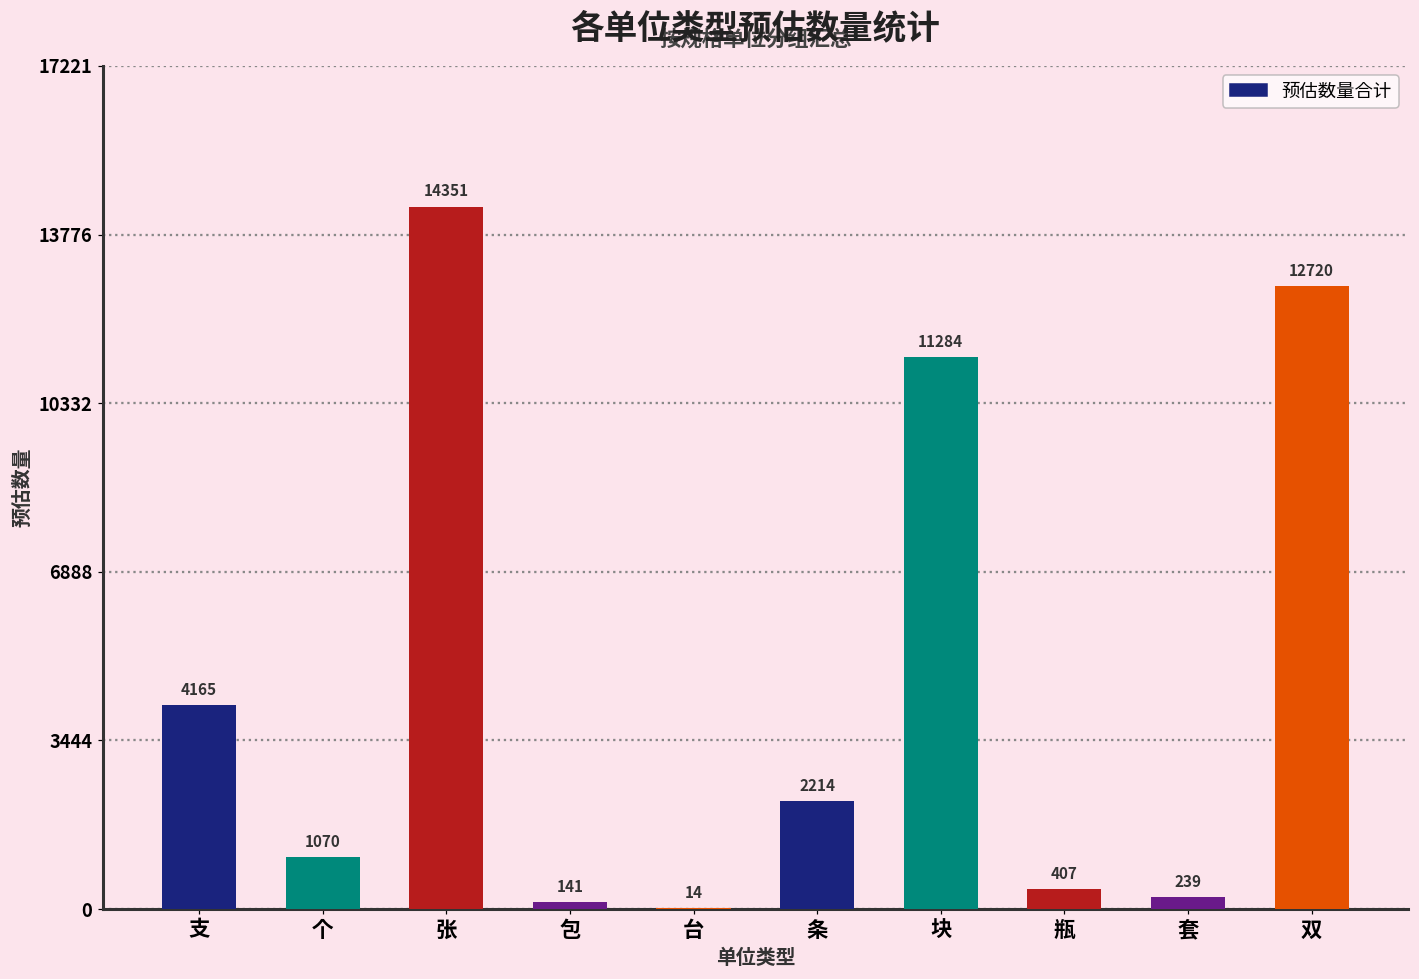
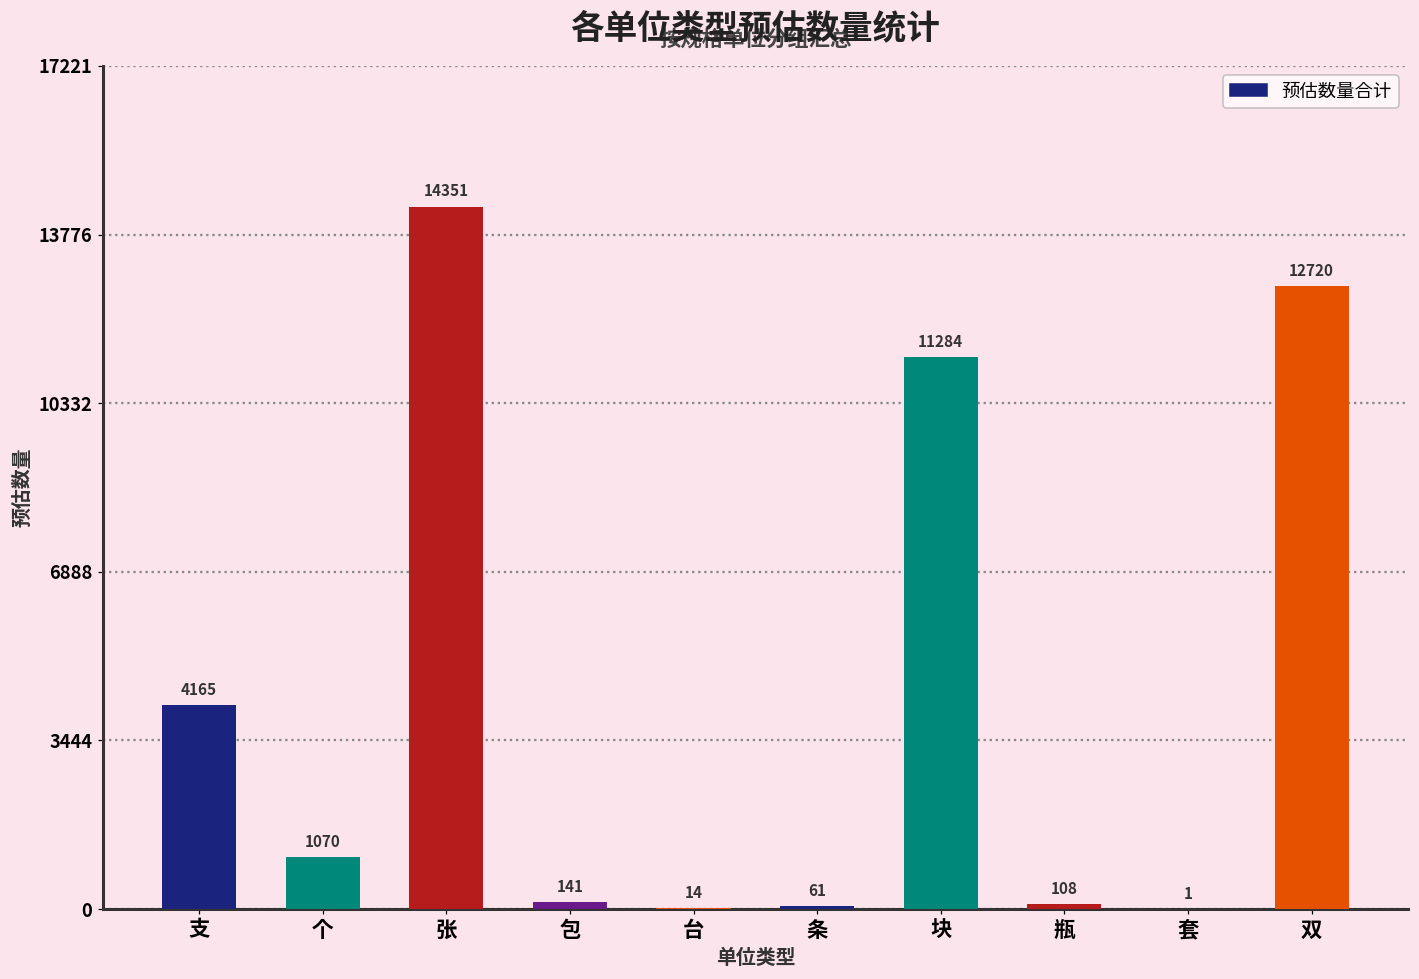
条: 2214 -> 61
瓶: 407 -> 108
套: 239 -> 1
